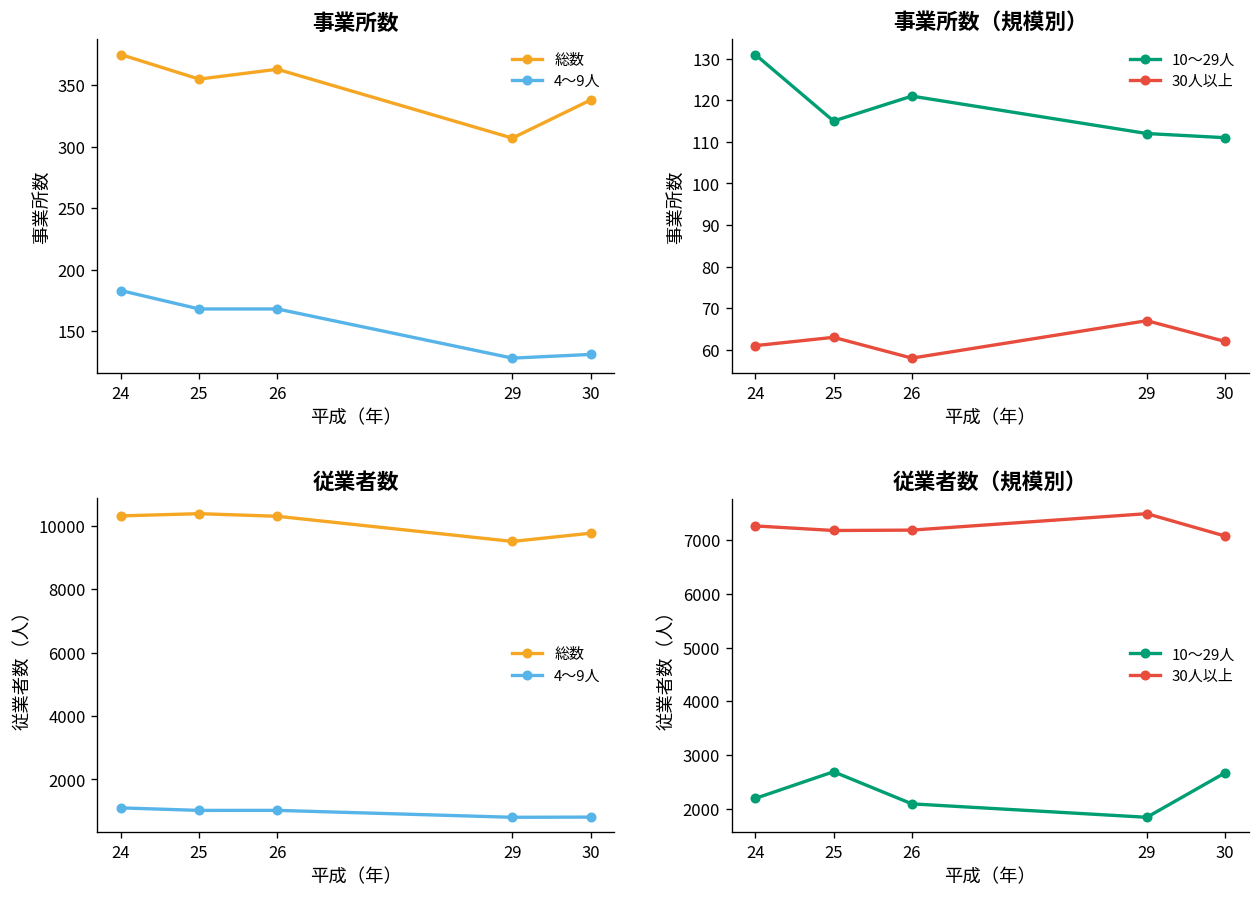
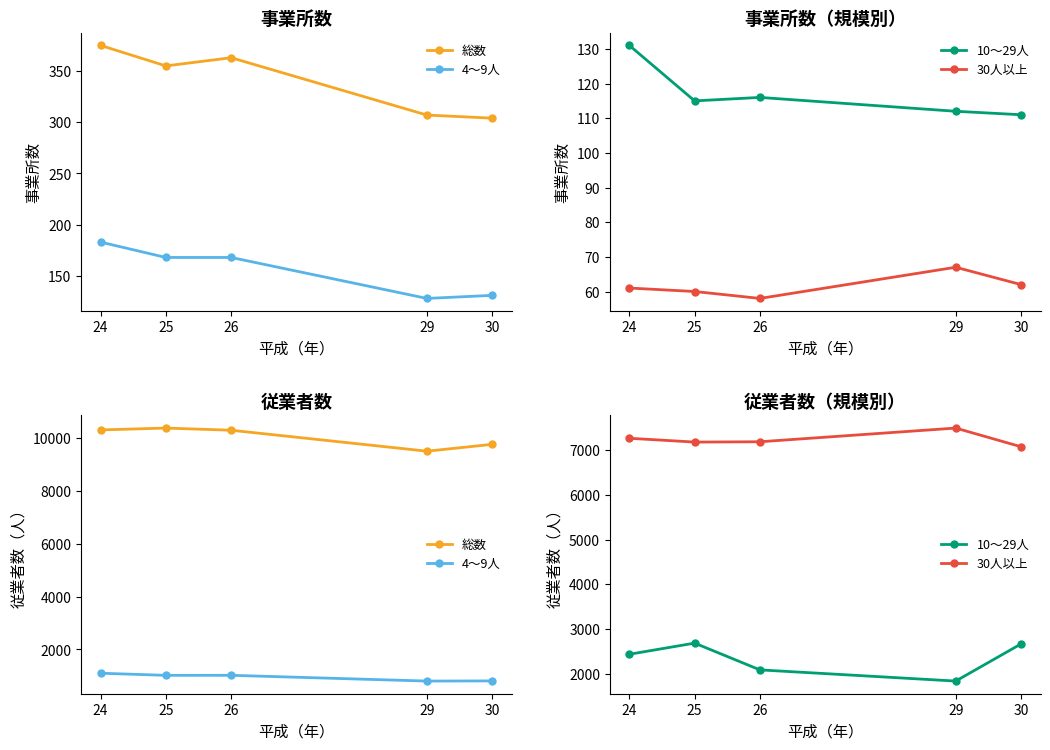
事業所数, 総数, 30: 338 -> 304
事業所数（規模別）, 30人以上, 25: 63 -> 60
事業所数（規模別）, 10～29人, 26: 121 -> 116
従業者数（規模別）, 10～29人, 24: 2200 -> 2400
